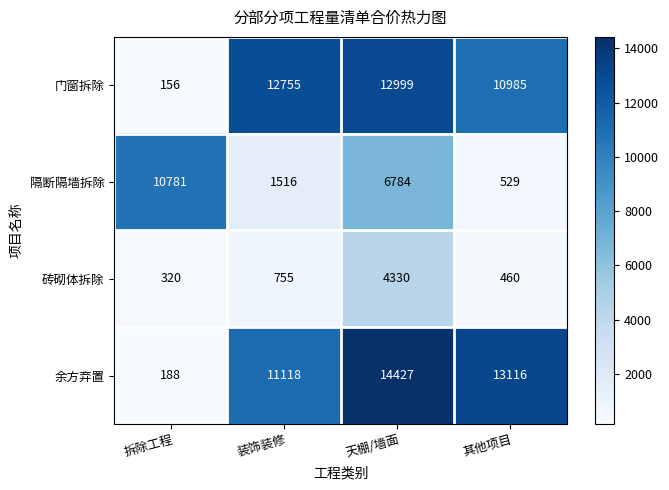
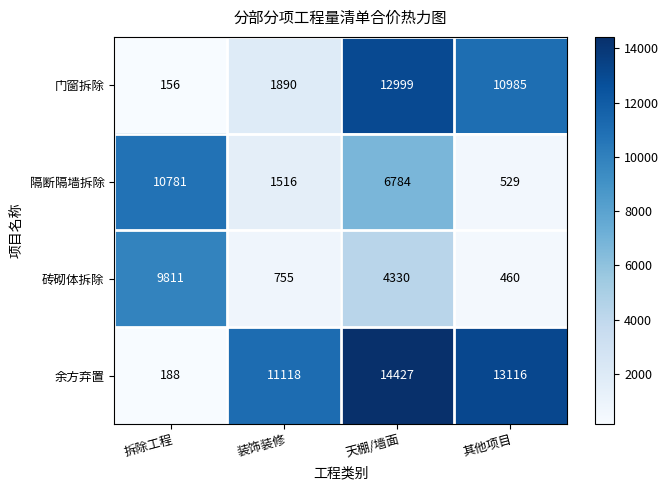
门窗拆除, 装饰装修: 12755 -> 1890
砖砌体拆除, 拆除工程: 320 -> 9811
